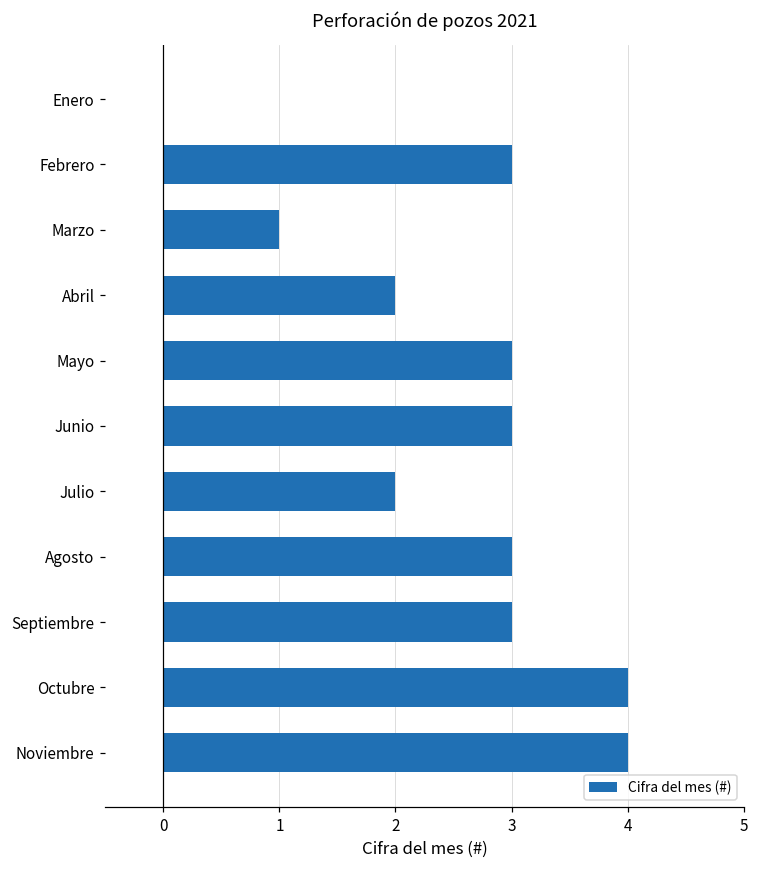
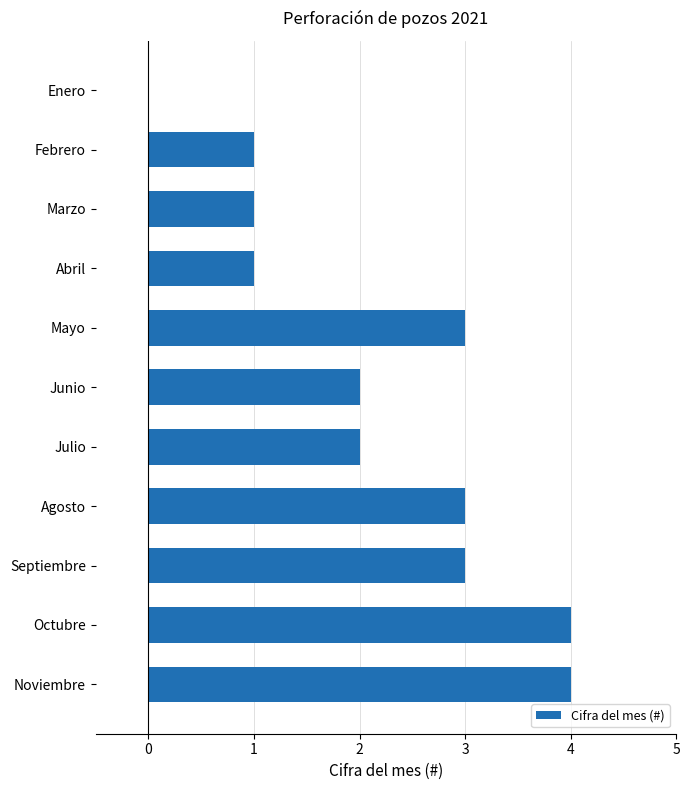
Febrero: 3 -> 1
Abril: 2 -> 1
Junio: 3 -> 2
